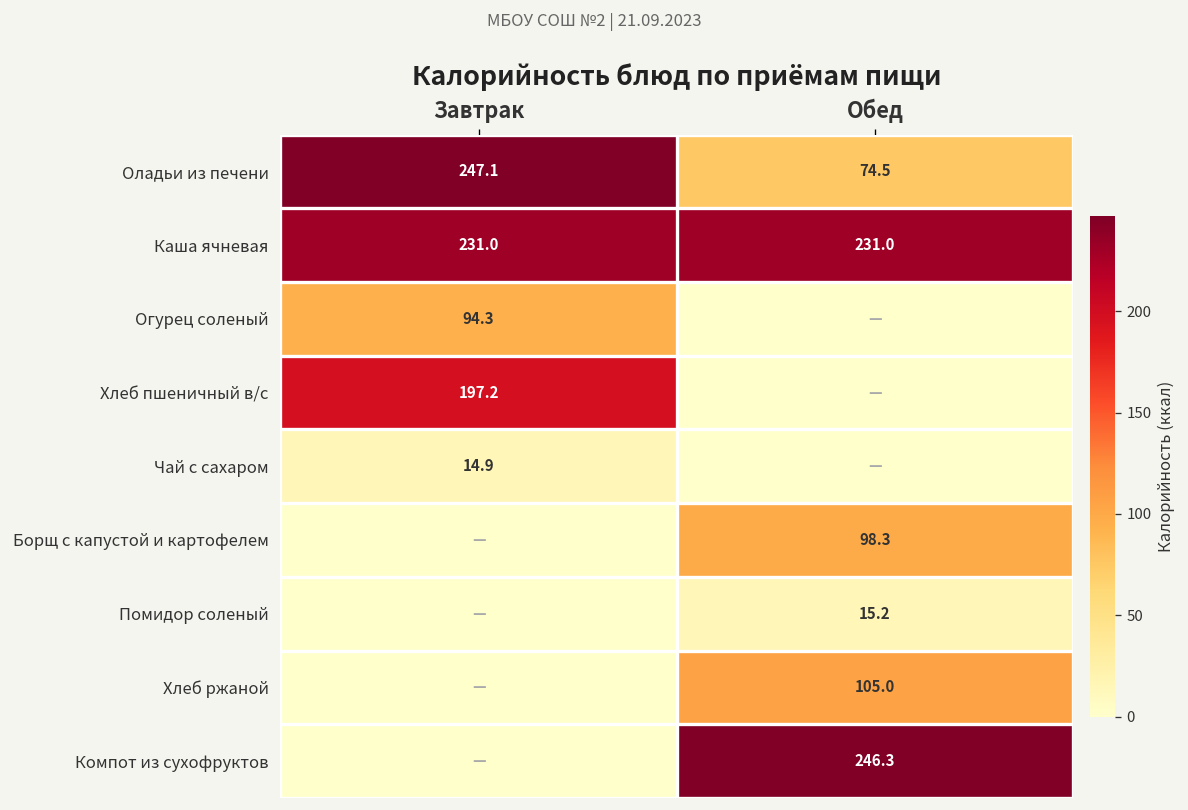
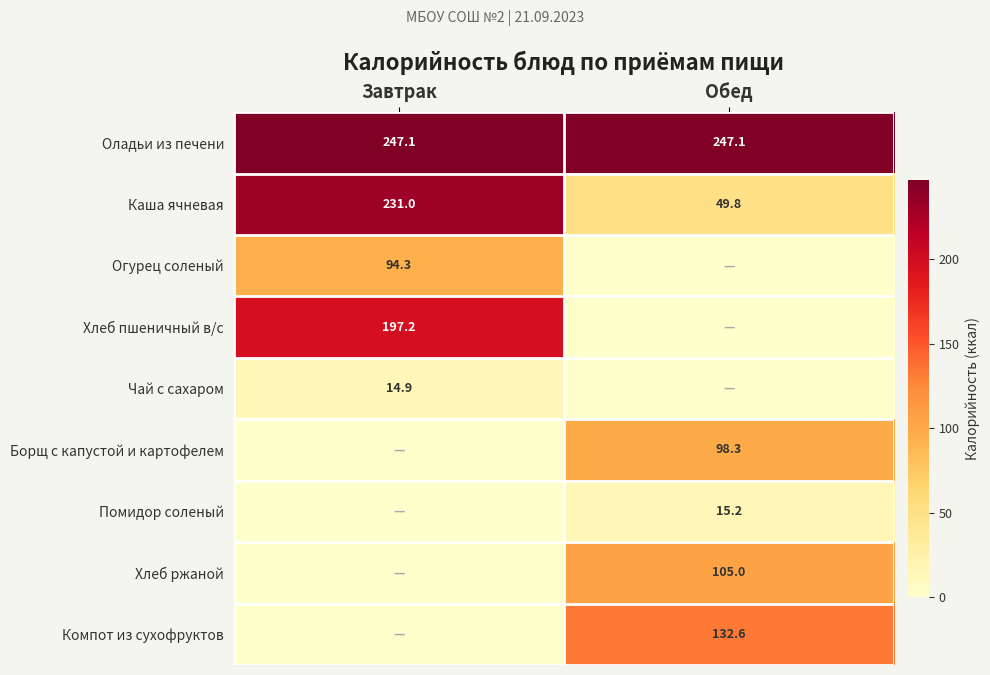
Оладьи из печени, Обед: 74.5 -> 247.1
Каша ячневая, Обед: 231.0 -> 49.8
Компот из сухофруктов, Обед: 246.3 -> 132.6
